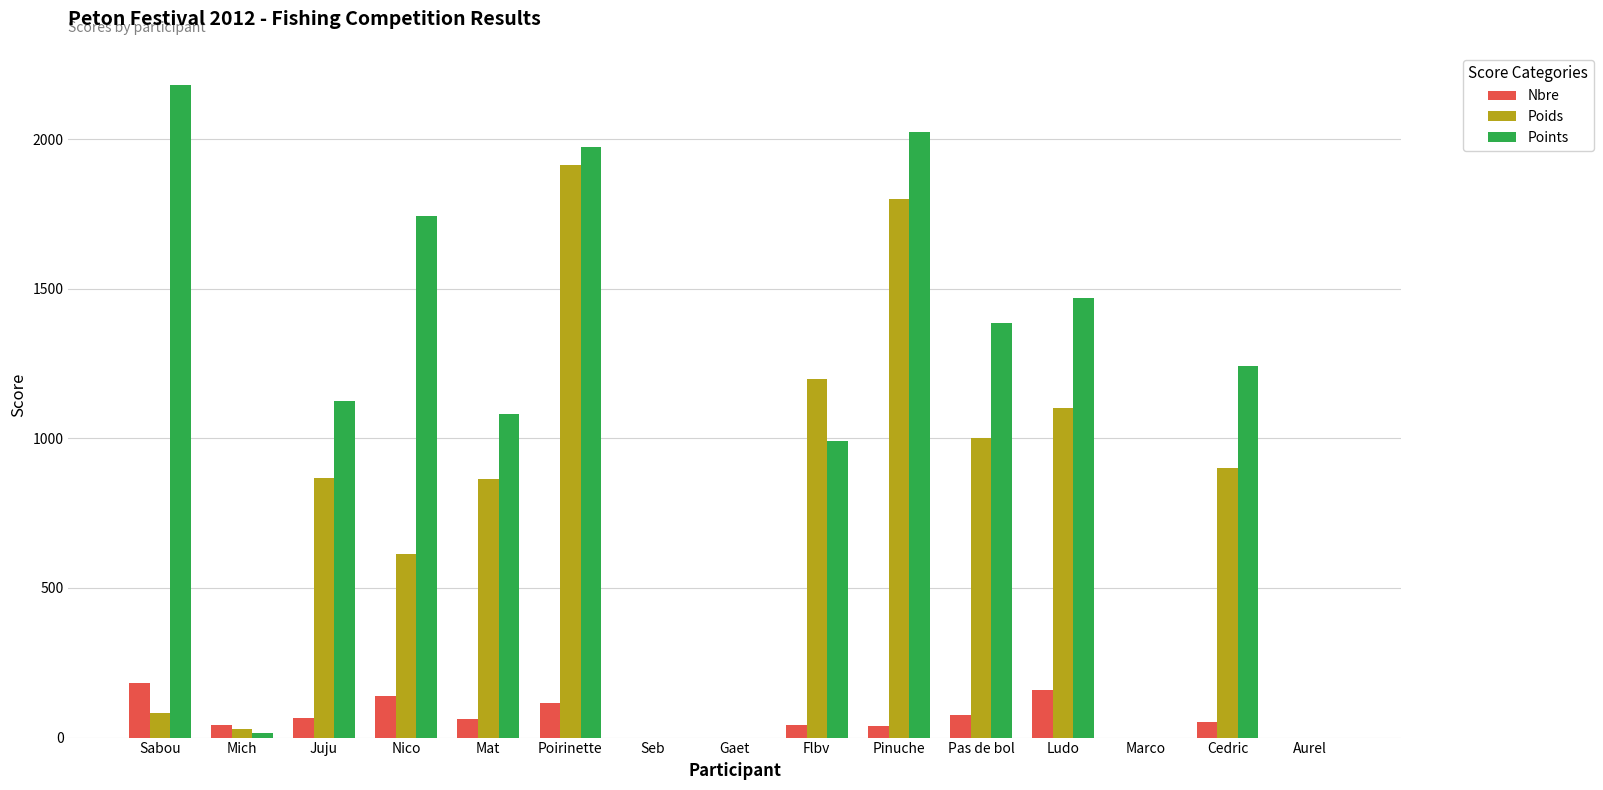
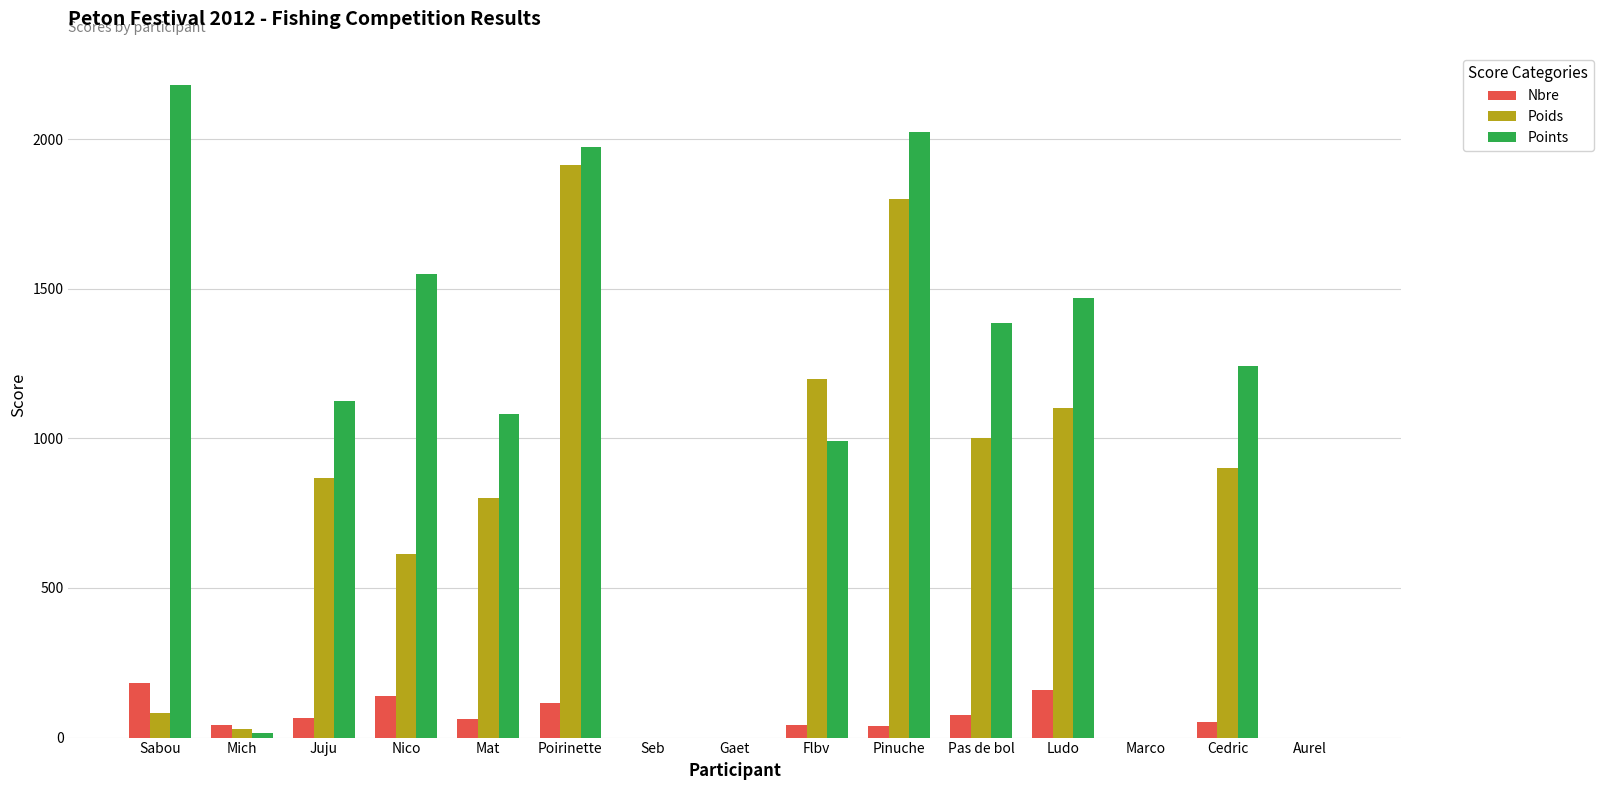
Points, Nico: 1750 -> 1550
Poids, Mat: 870 -> 800
